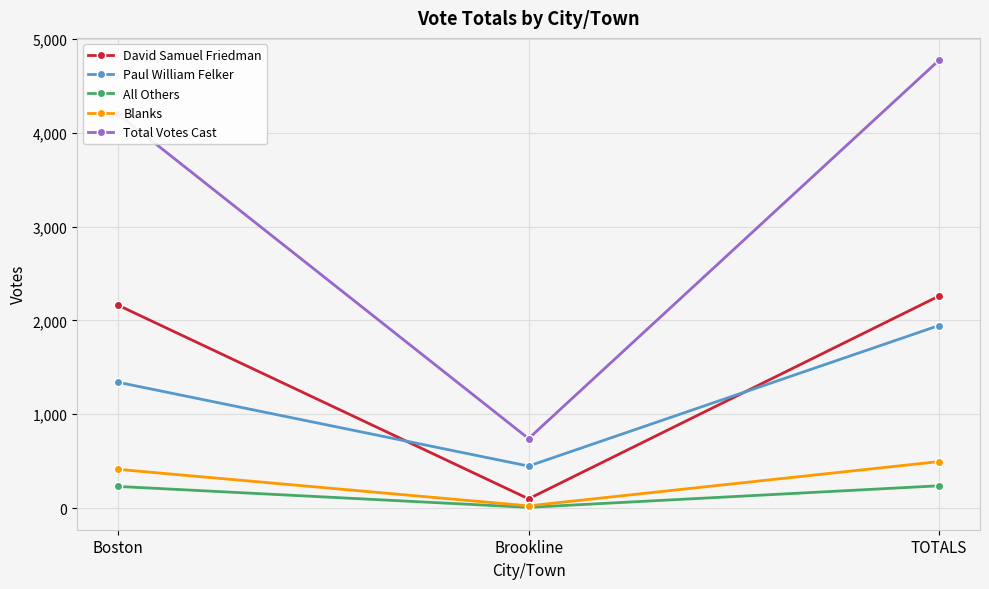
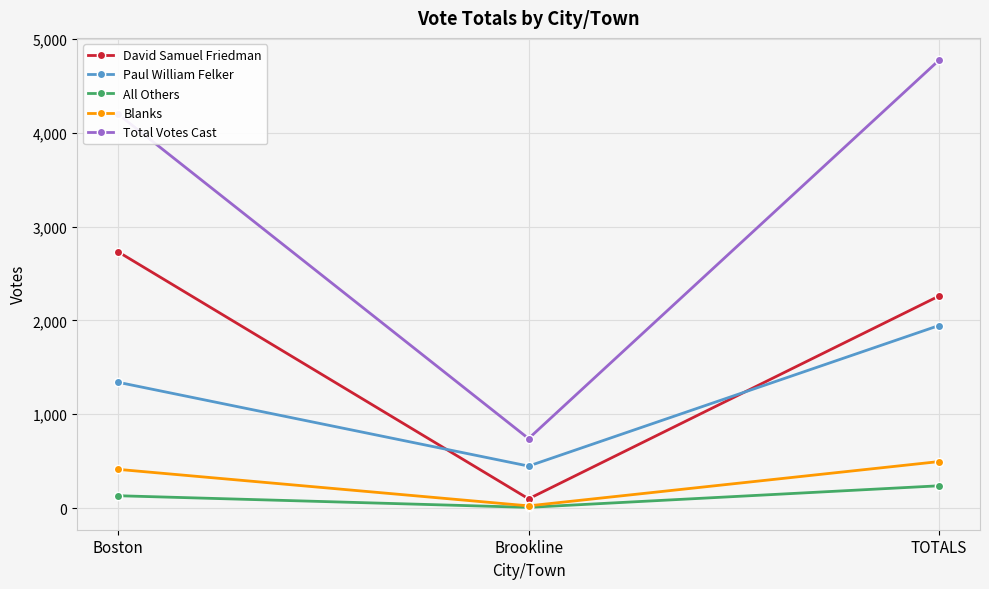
David Samuel Friedman, Boston: 2,200 -> 2,700
All Others, Boston: 200 -> 100
